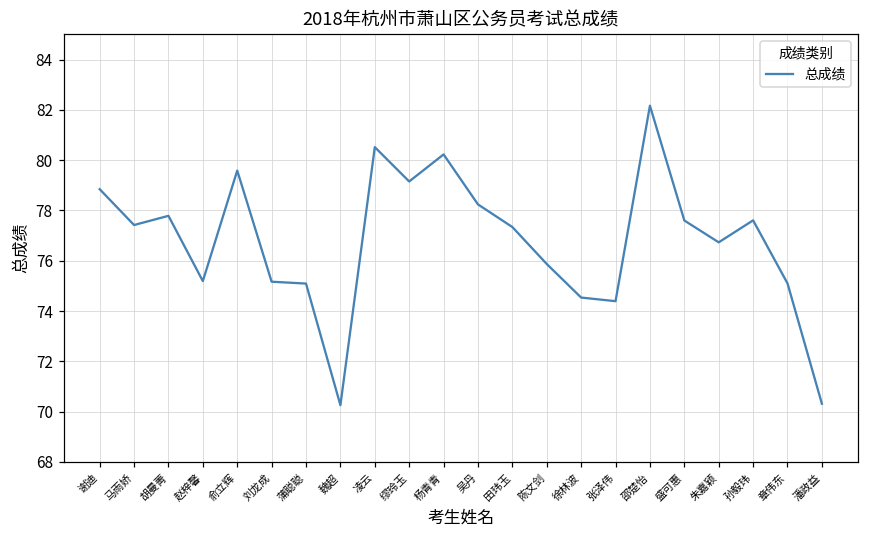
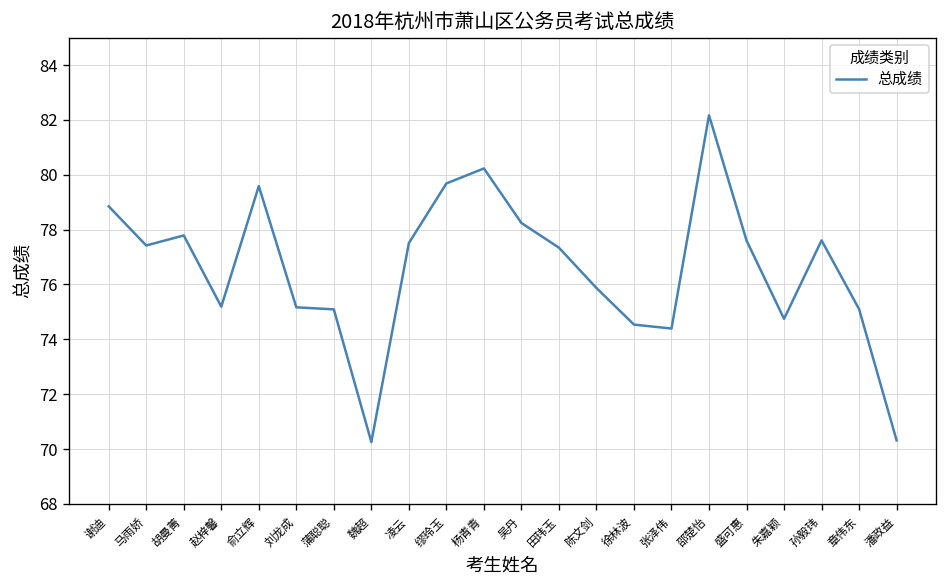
凌云: 80.5 -> 77.5
缪玲玉: 79.2 -> 79.7
朱嘉颖: 76.7 -> 74.7
